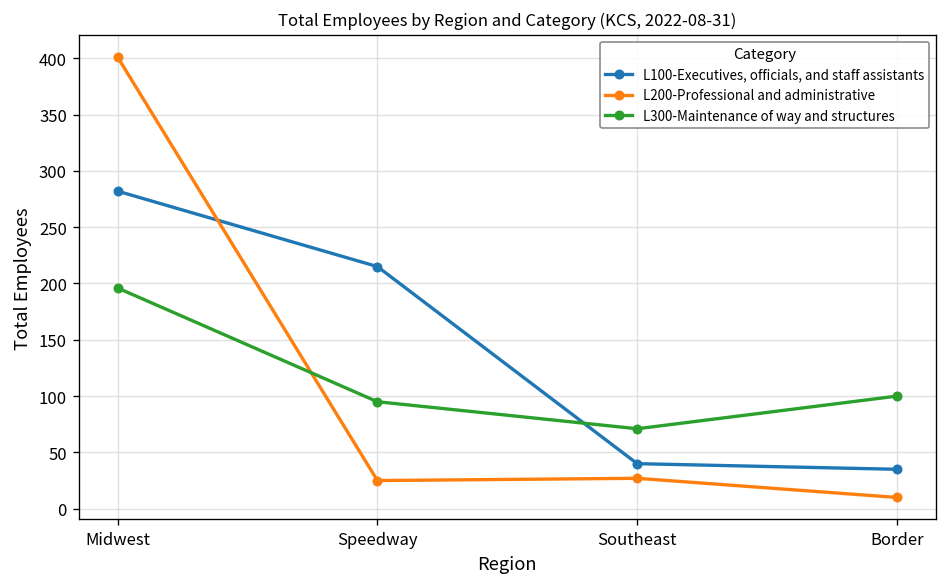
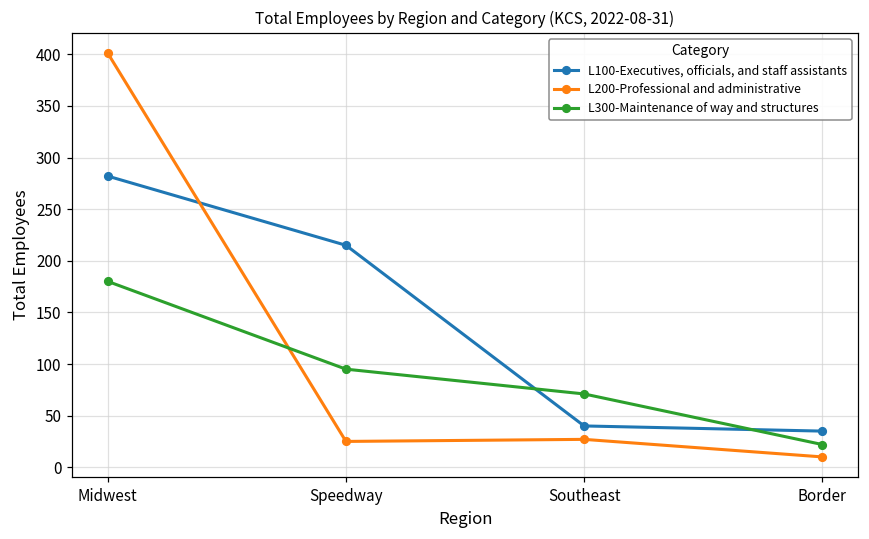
L300-Maintenance of way and structures, Midwest: 200 -> 180
L300-Maintenance of way and structures, Border: 100 -> 20
